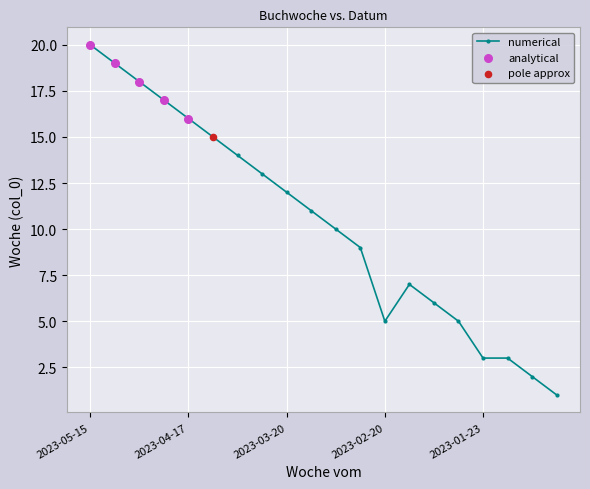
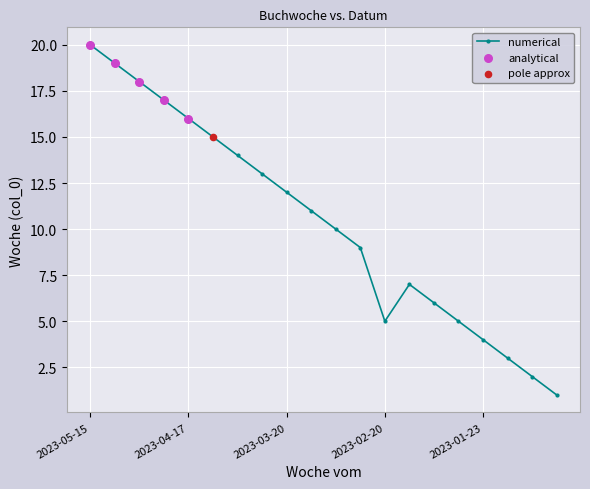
numerical, 2023-01-23: 3 -> 4
